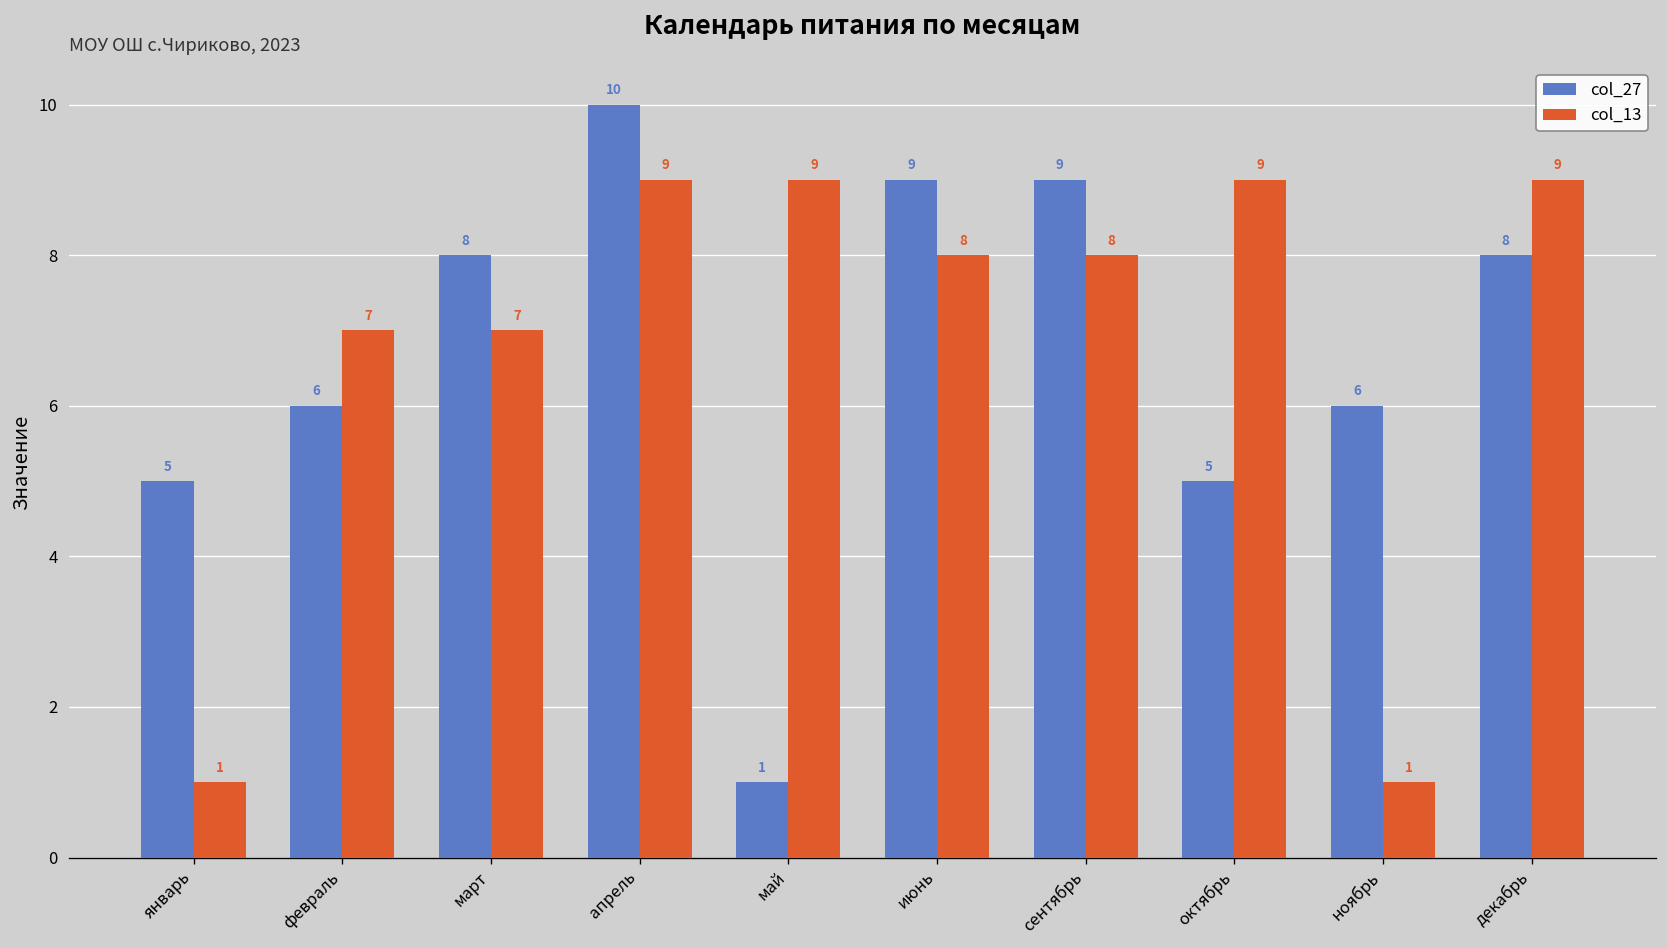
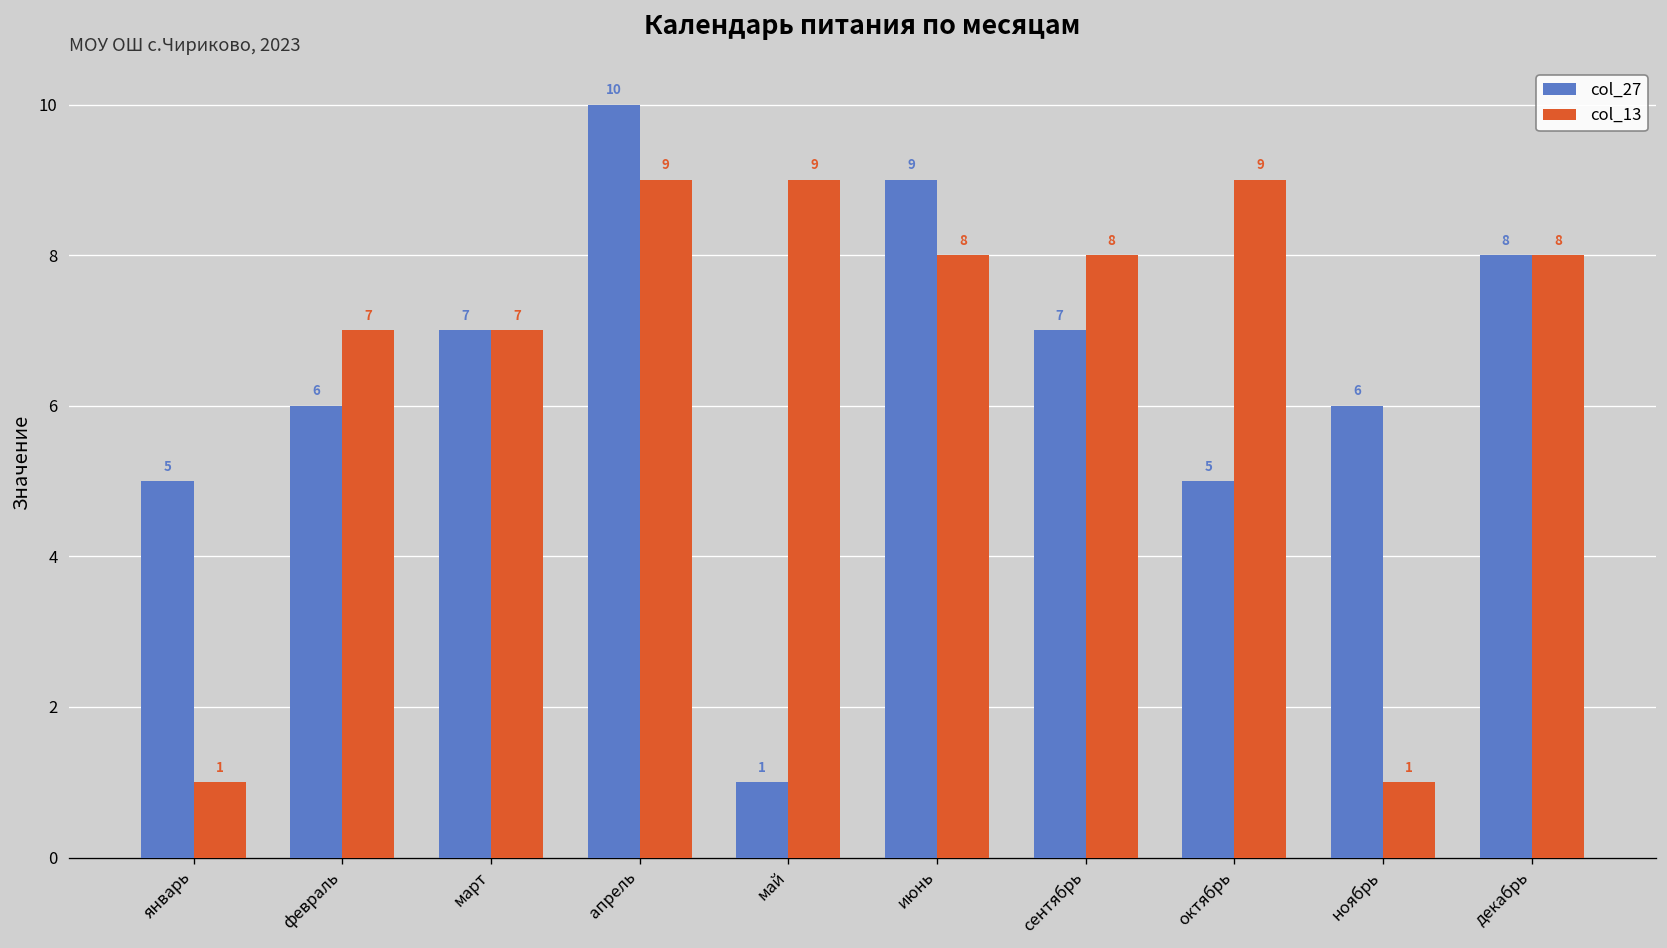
col_27, март: 8 -> 7
col_27, сентябрь: 9 -> 7
col_13, декабрь: 9 -> 8
